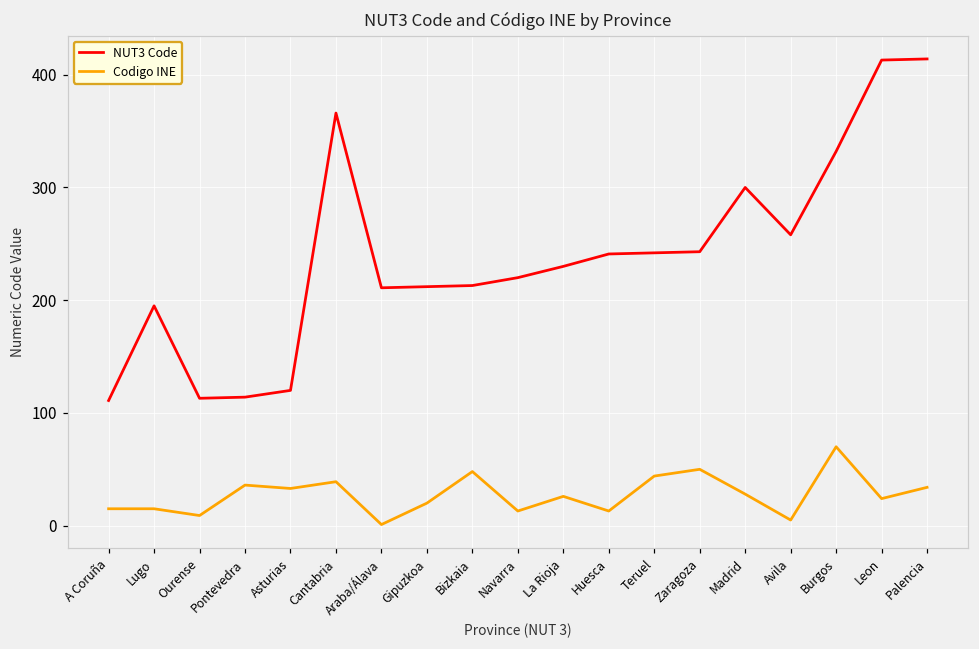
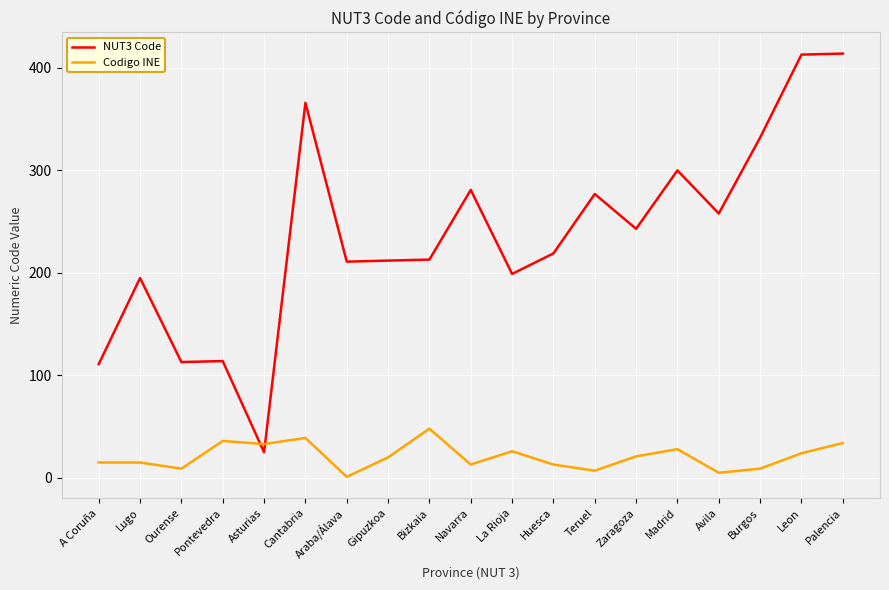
NUT3 Code, Asturias: 120 -> 25
NUT3 Code, Navarra: 220 -> 281
NUT3 Code, La Rioja: 230 -> 199
NUT3 Code, Huesca: 241 -> 219
NUT3 Code, Teruel: 242 -> 277
Codigo INE, Teruel: 44 -> 7
Codigo INE, Zaragoza: 50 -> 21
Codigo INE, Burgos: 70 -> 9
